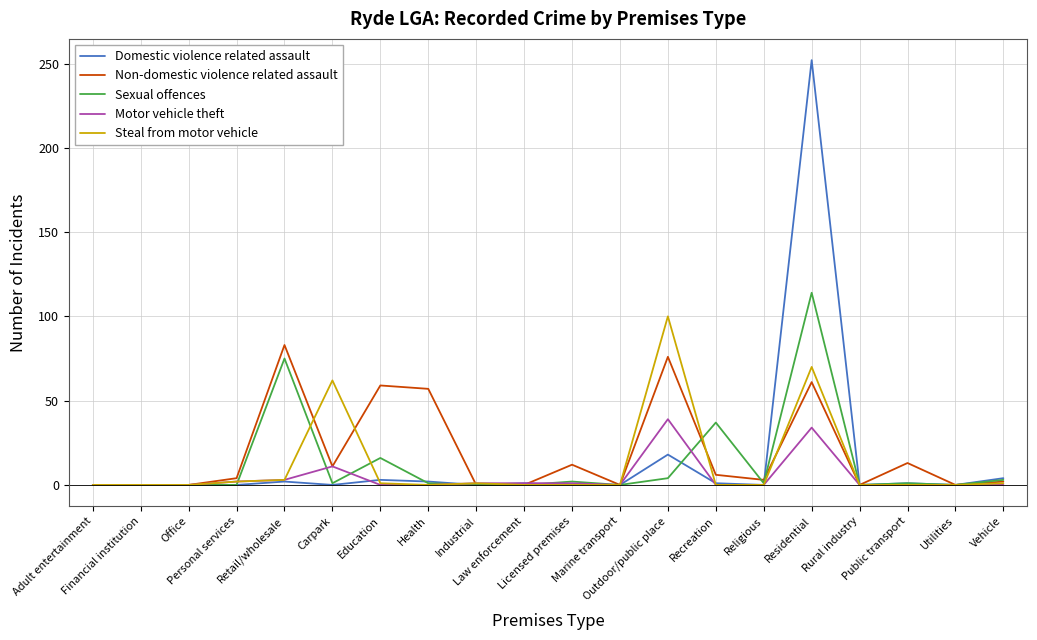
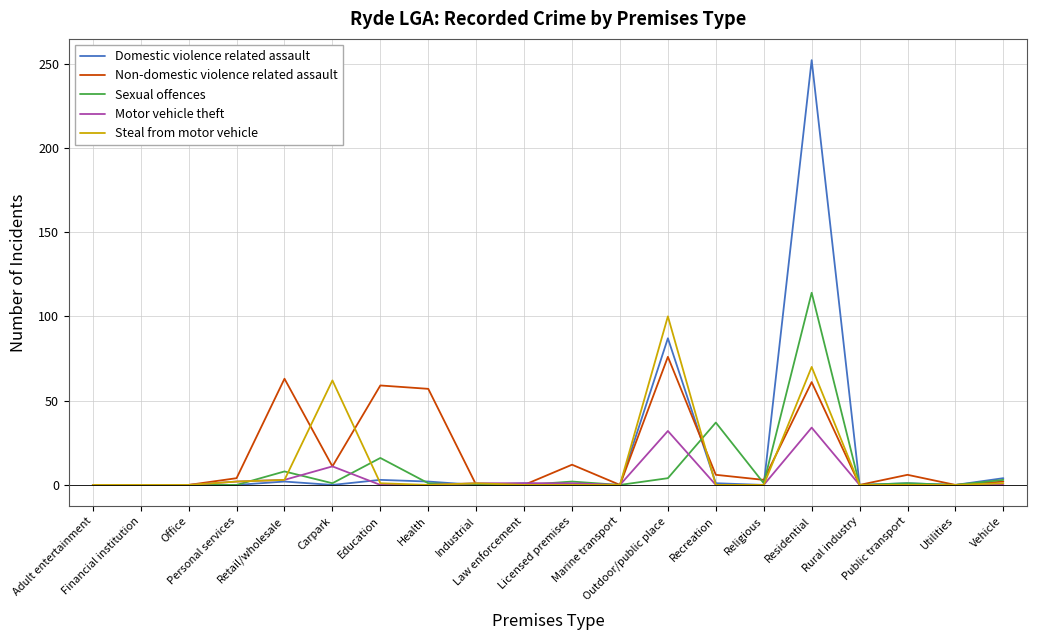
Non-domestic violence related assault, Retail/wholesale: 83 -> 63
Sexual offences, Retail/wholesale: 75 -> 8
Domestic violence related assault, Outdoor/public place: 18 -> 87
Motor vehicle theft, Outdoor/public place: 39 -> 32
Non-domestic violence related assault, Public transport: 13 -> 6
